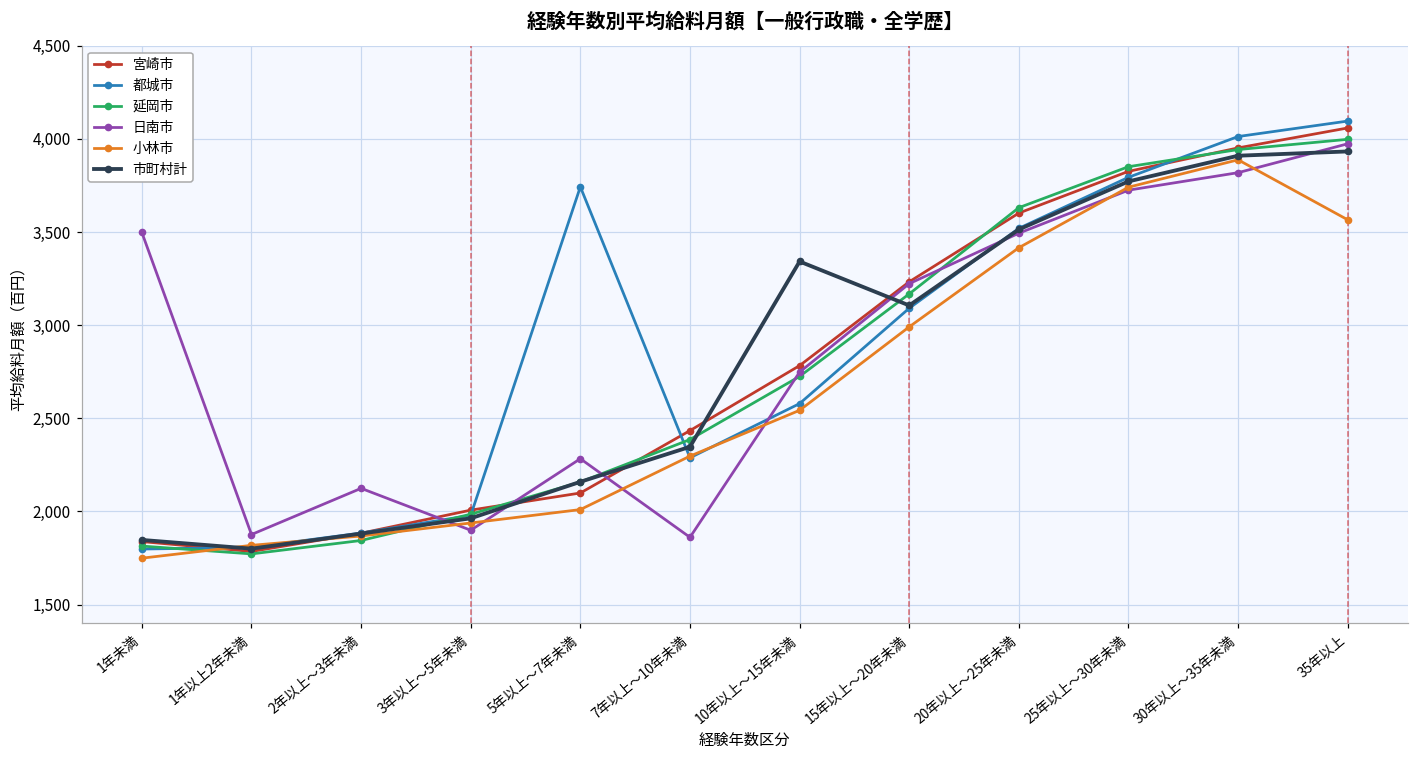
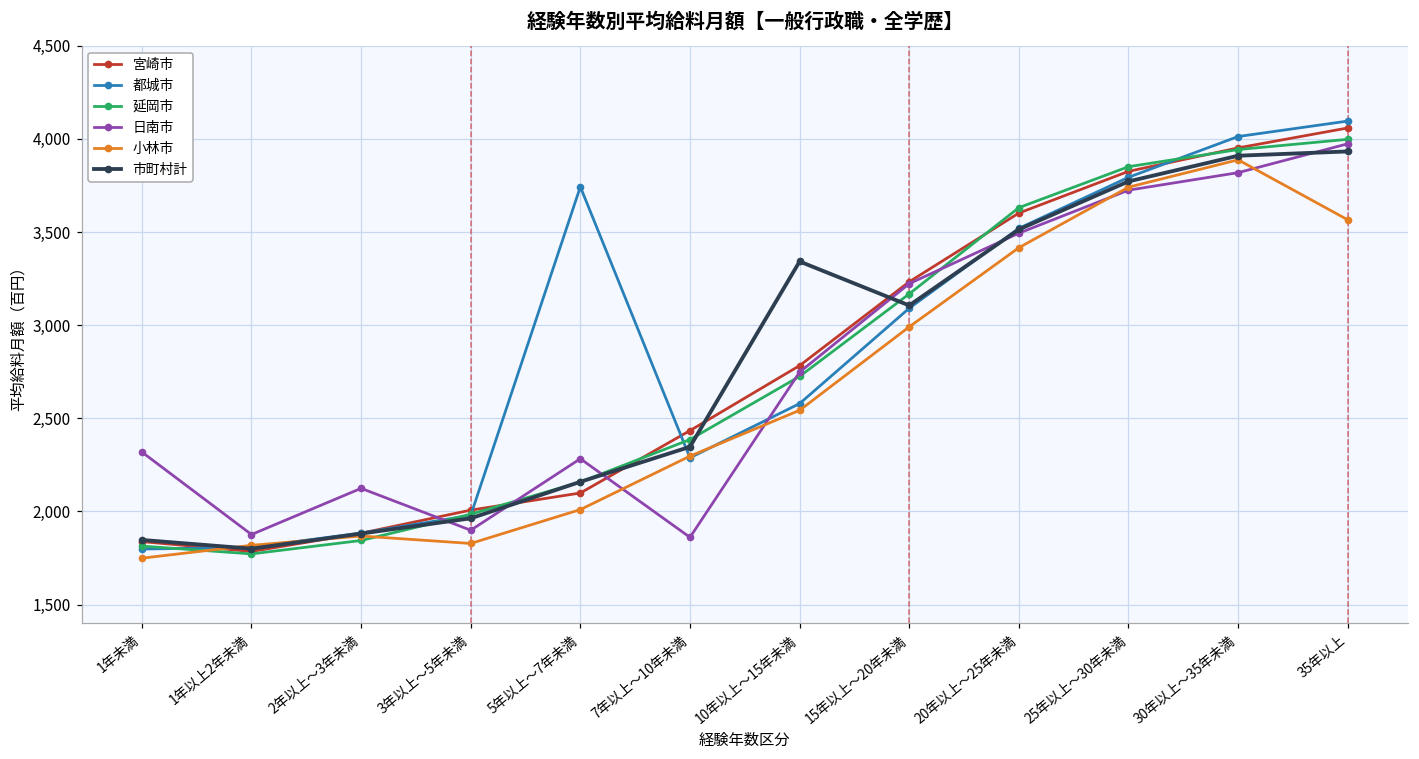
日南市, 1年未満: 3,500 -> 2,320
小林市, 3年以上～5年未満: 1,940 -> 1,830
